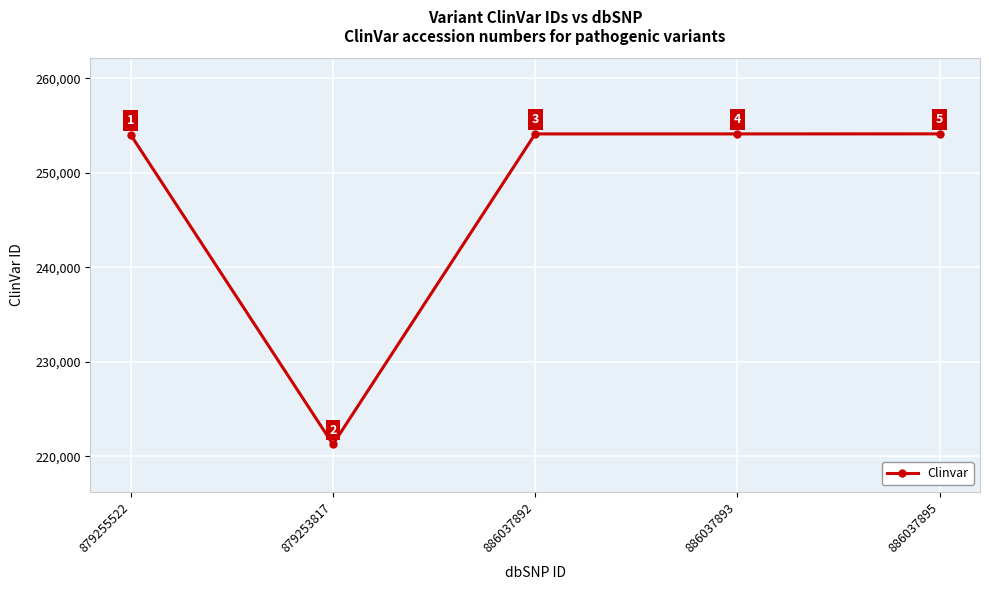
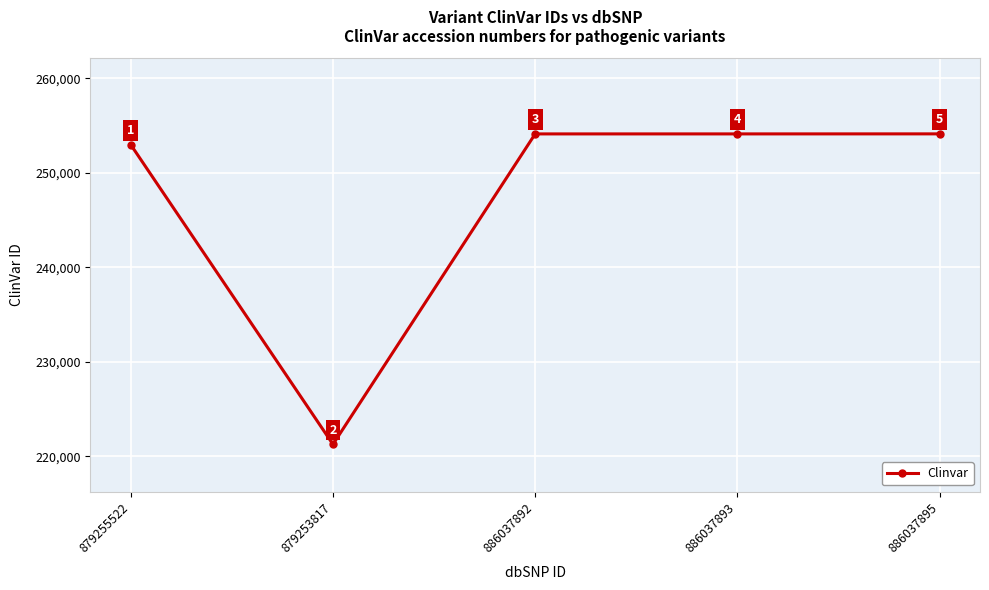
879255522: 254,000 -> 253,000
